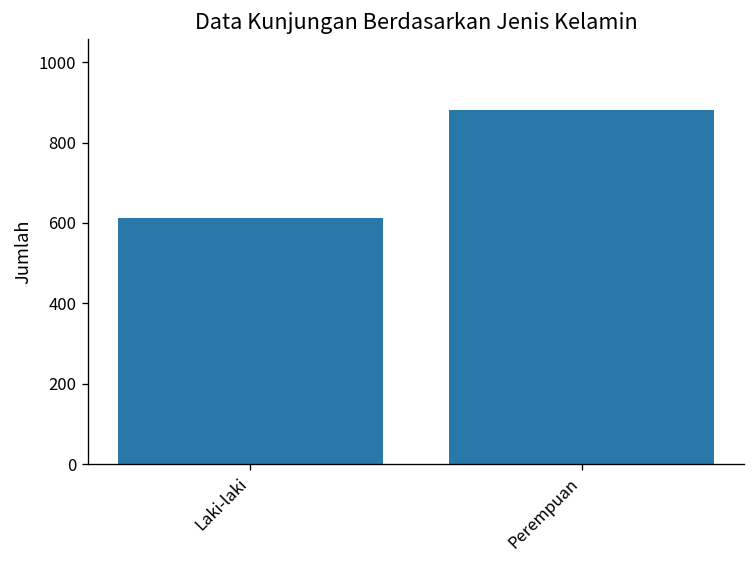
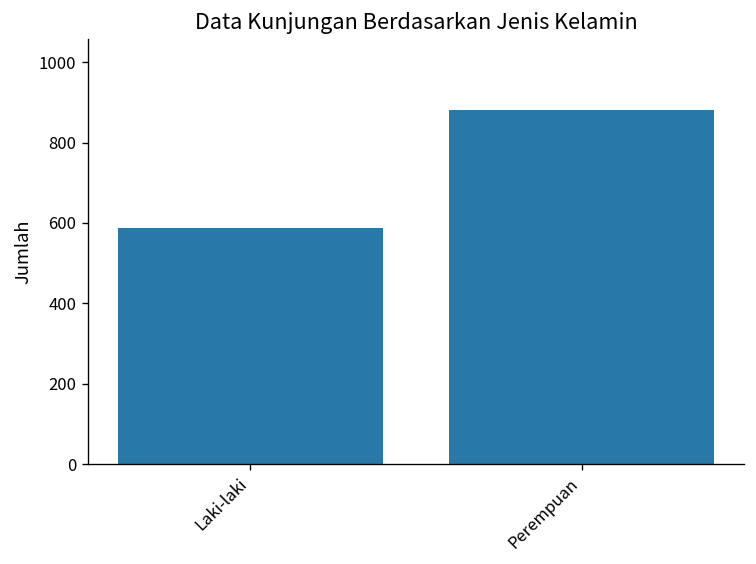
Laki-laki: 610 -> 590
